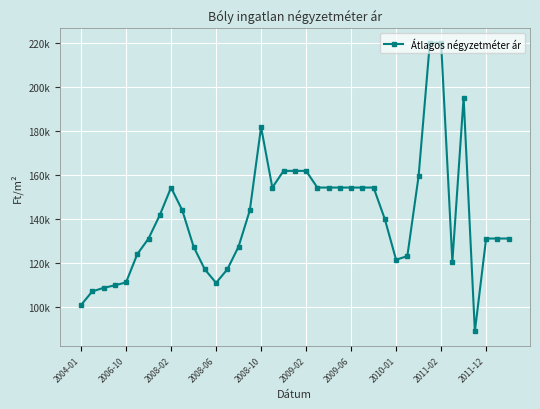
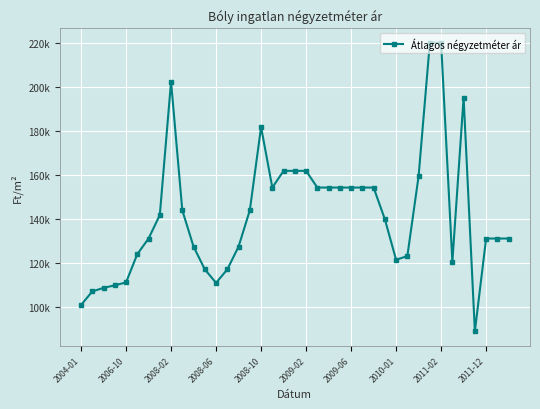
2008-02: 154000 -> 203000
